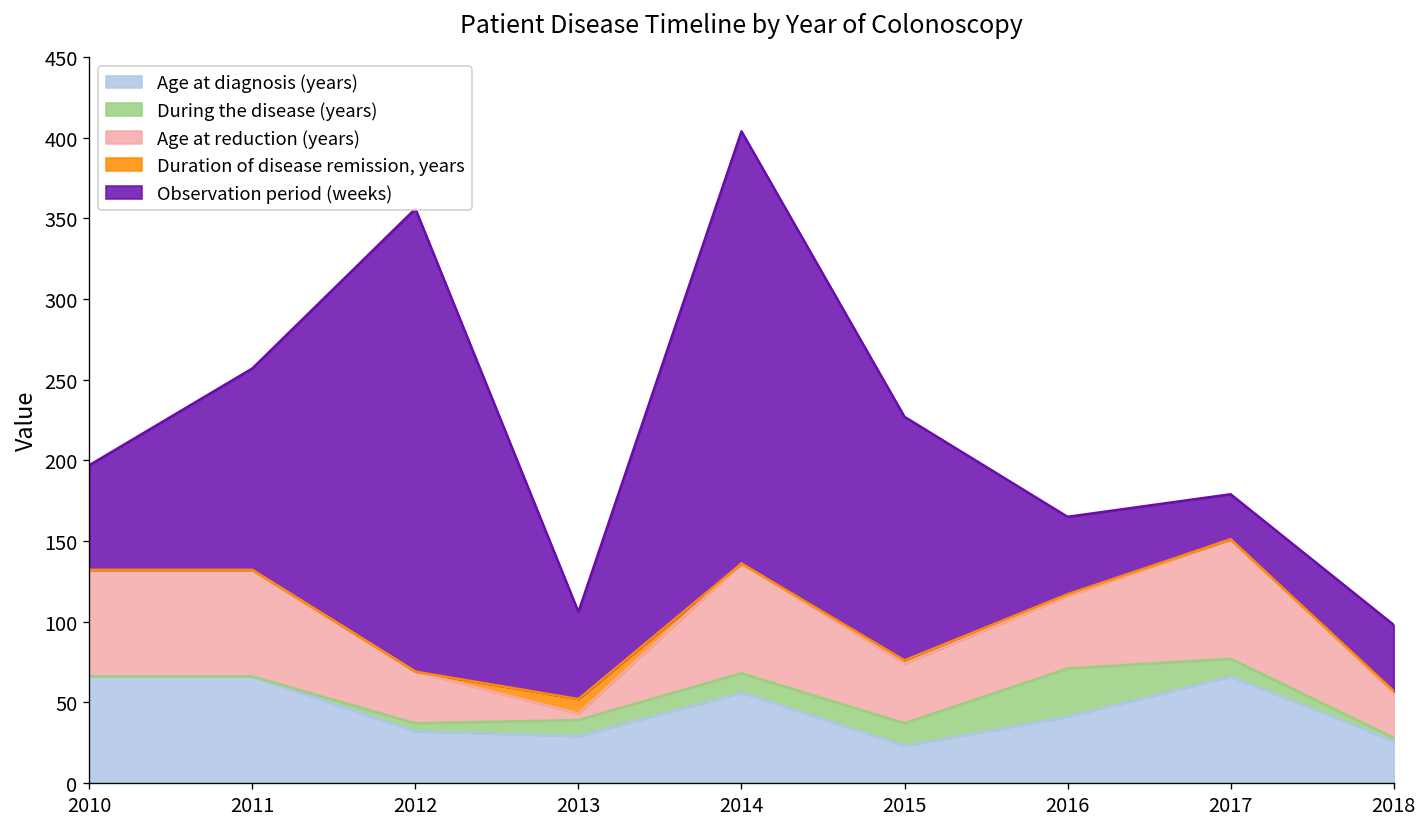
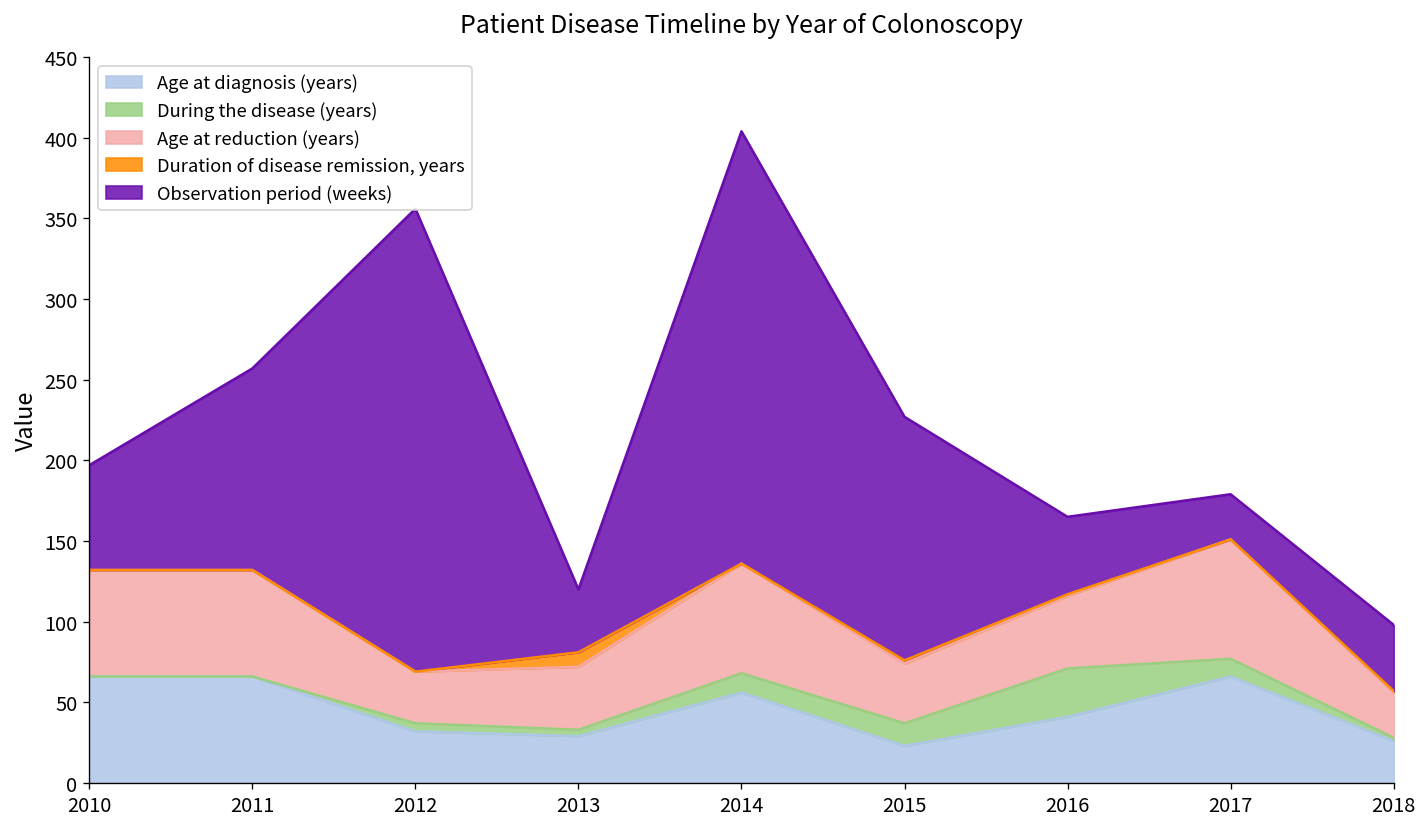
During the disease (years), 2013: 10 -> 4
Age at reduction (years), 2013: 4 -> 39
Observation period (weeks), 2013: 54 -> 39
